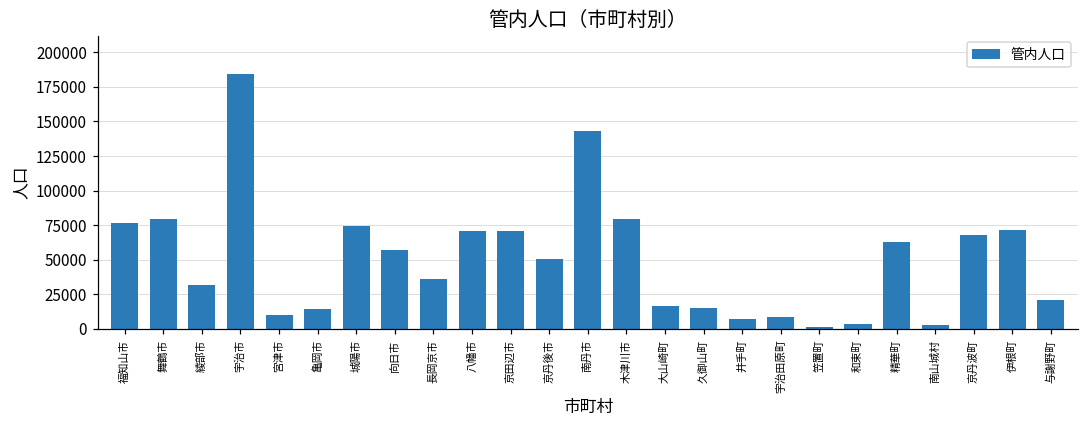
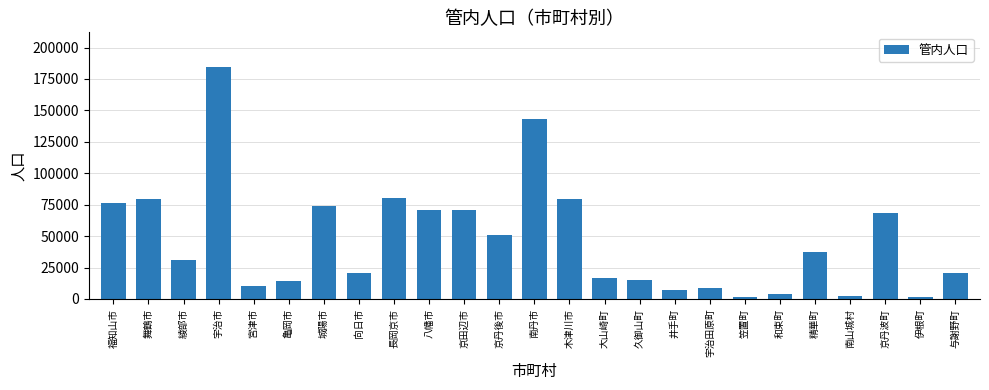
向日市: 57000 -> 21000
長岡京市: 36000 -> 81000
精華町: 62000 -> 37000
伊根町: 71000 -> 2000
